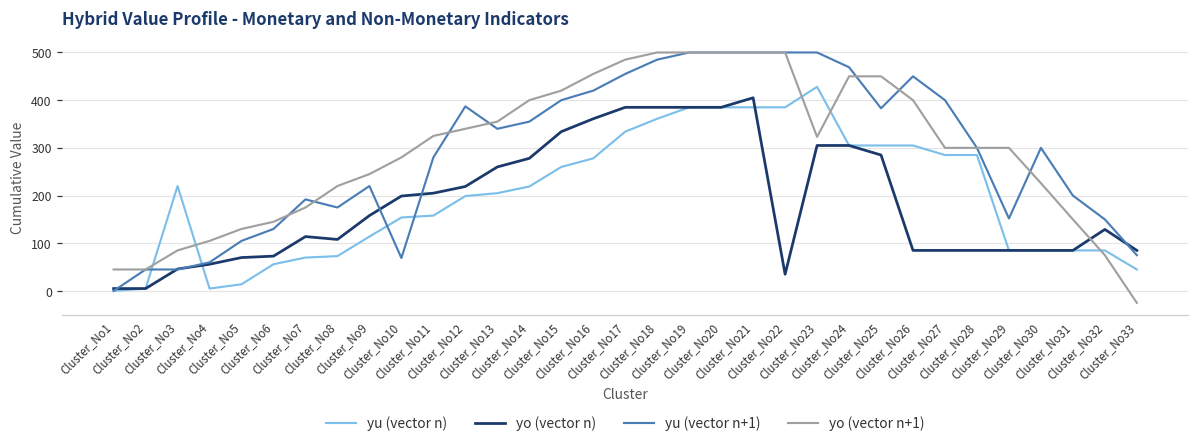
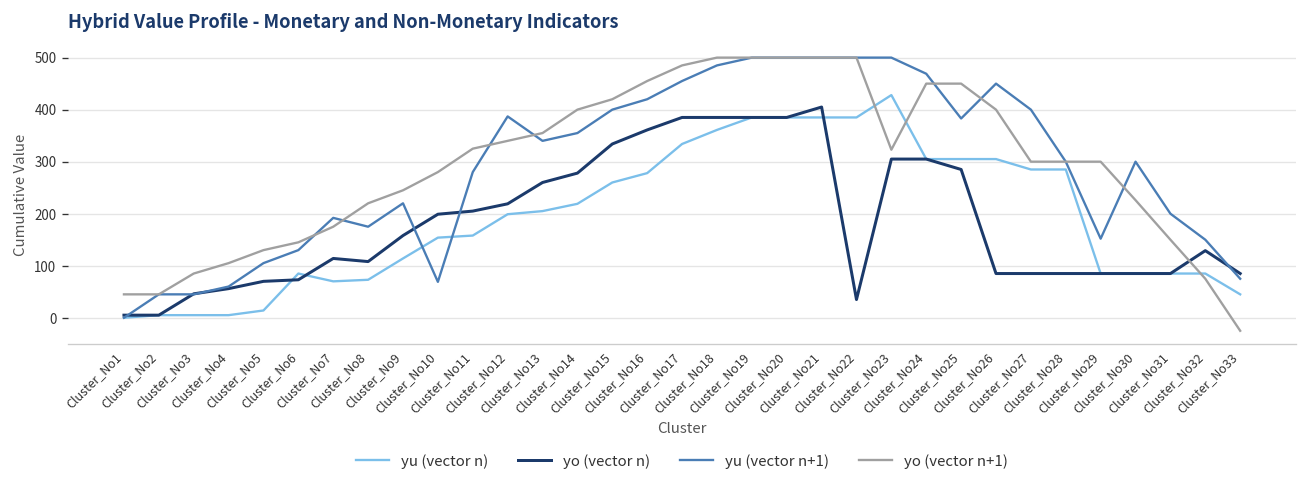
yu (vector n), Cluster_No3: 220 -> 10
yu (vector n), Cluster_No6: 60 -> 90
